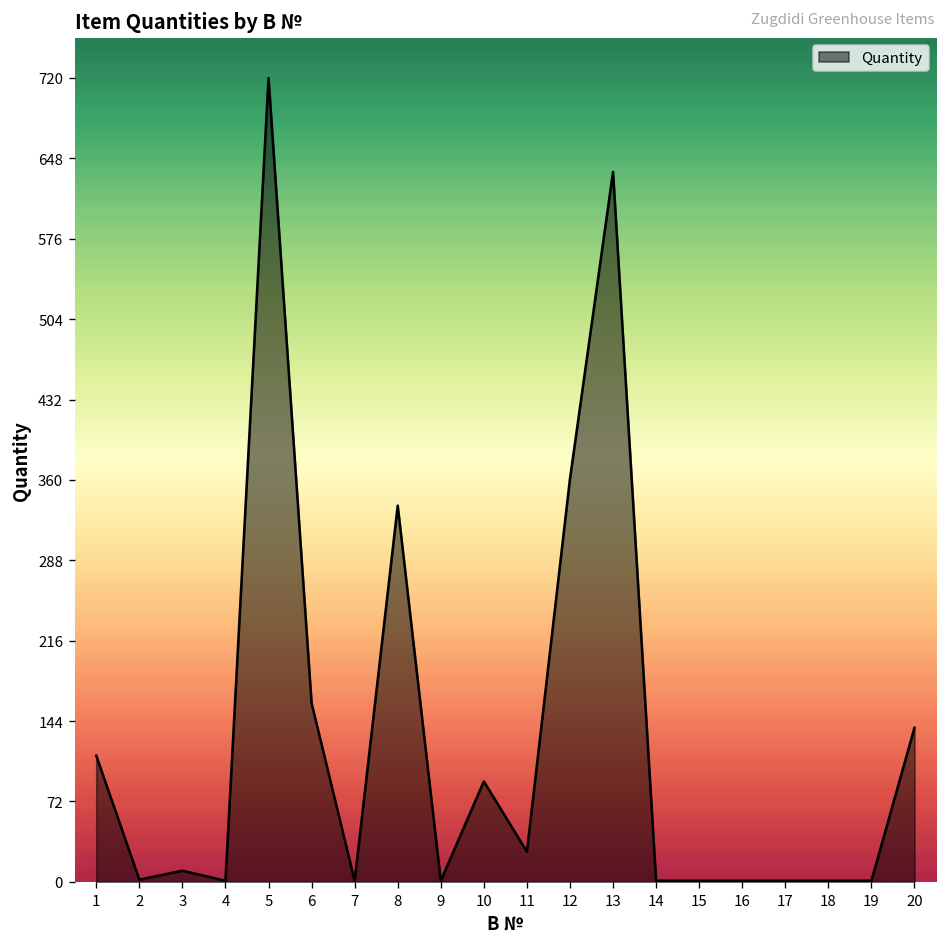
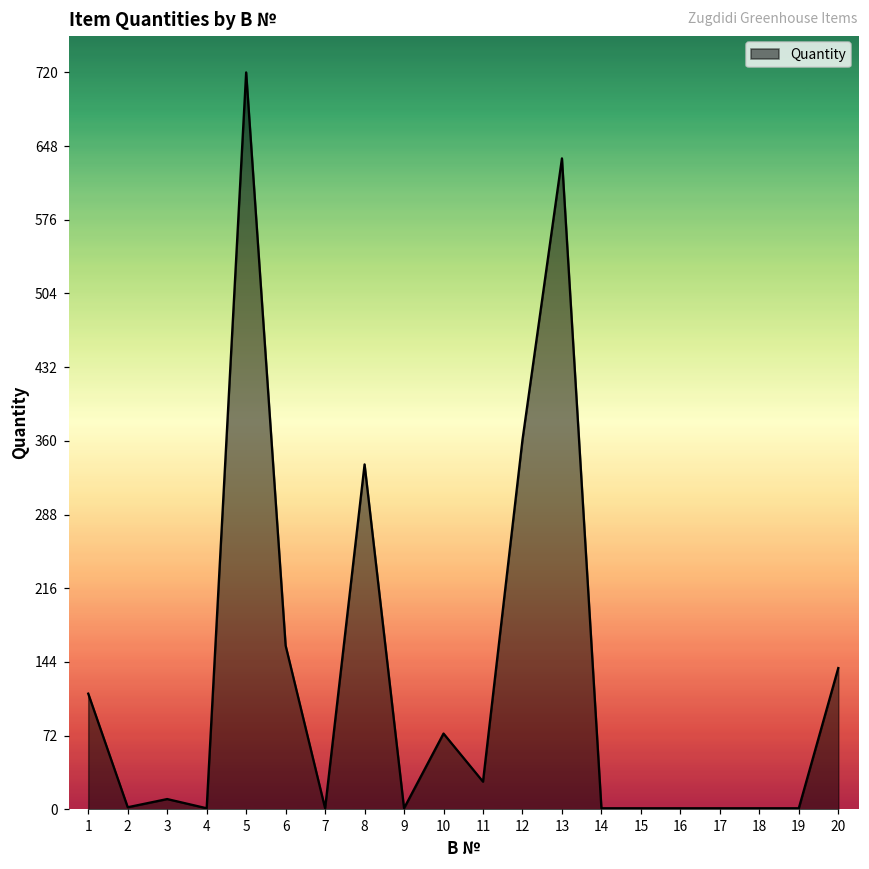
10: 90 -> 70
